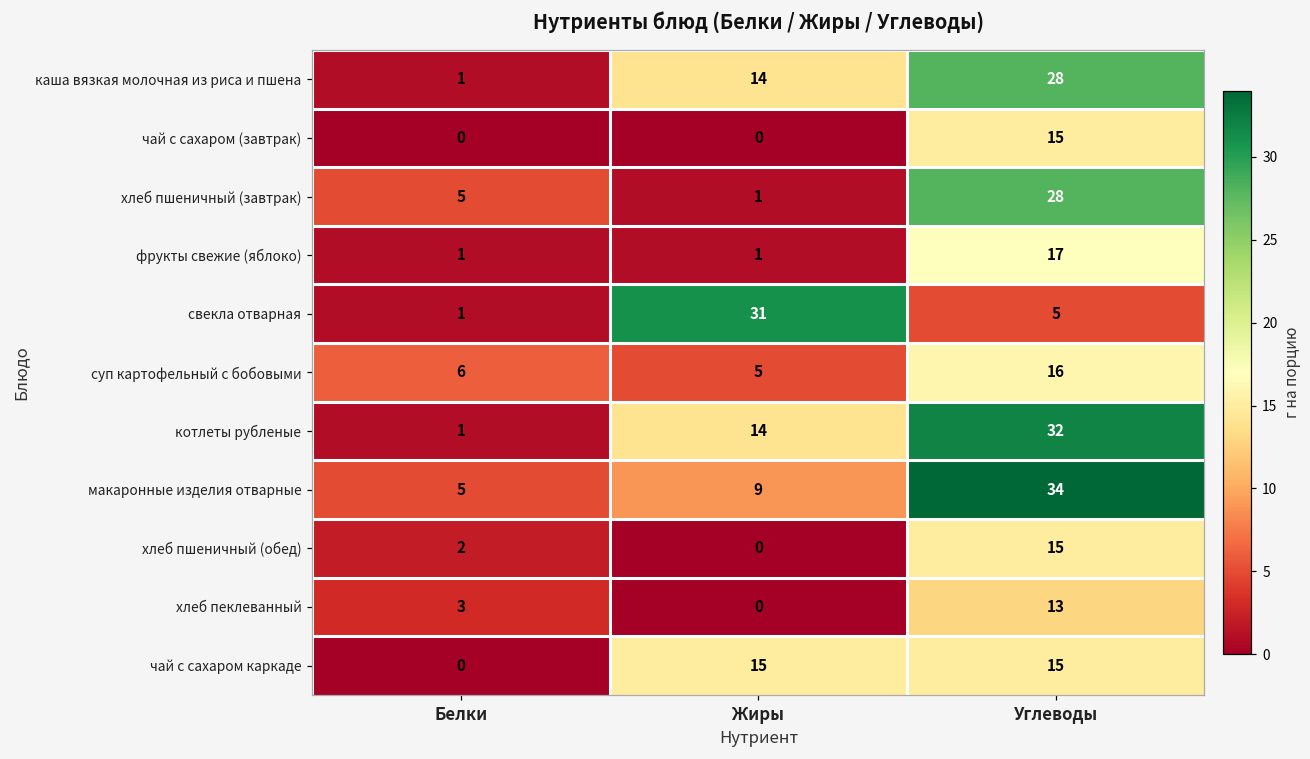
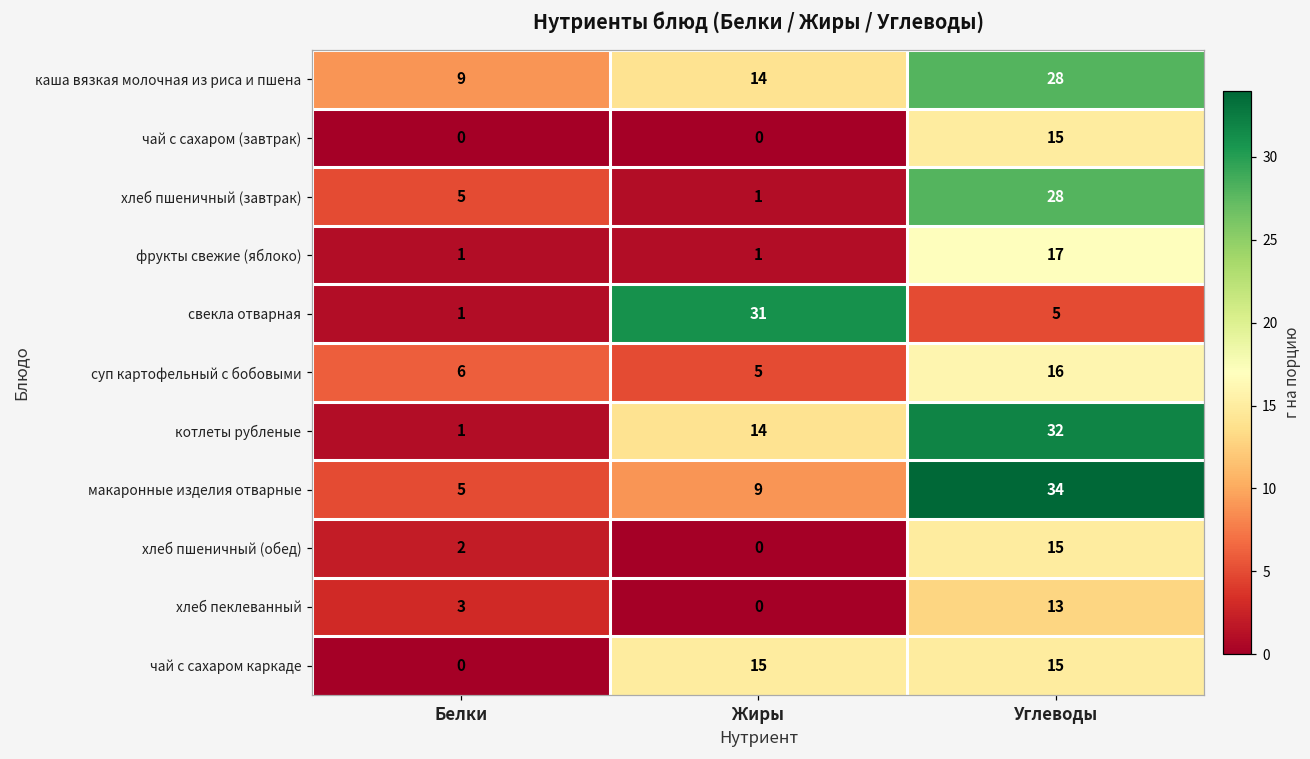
каша вязкая молочная из риса и пшена, Белки: 1 -> 9
